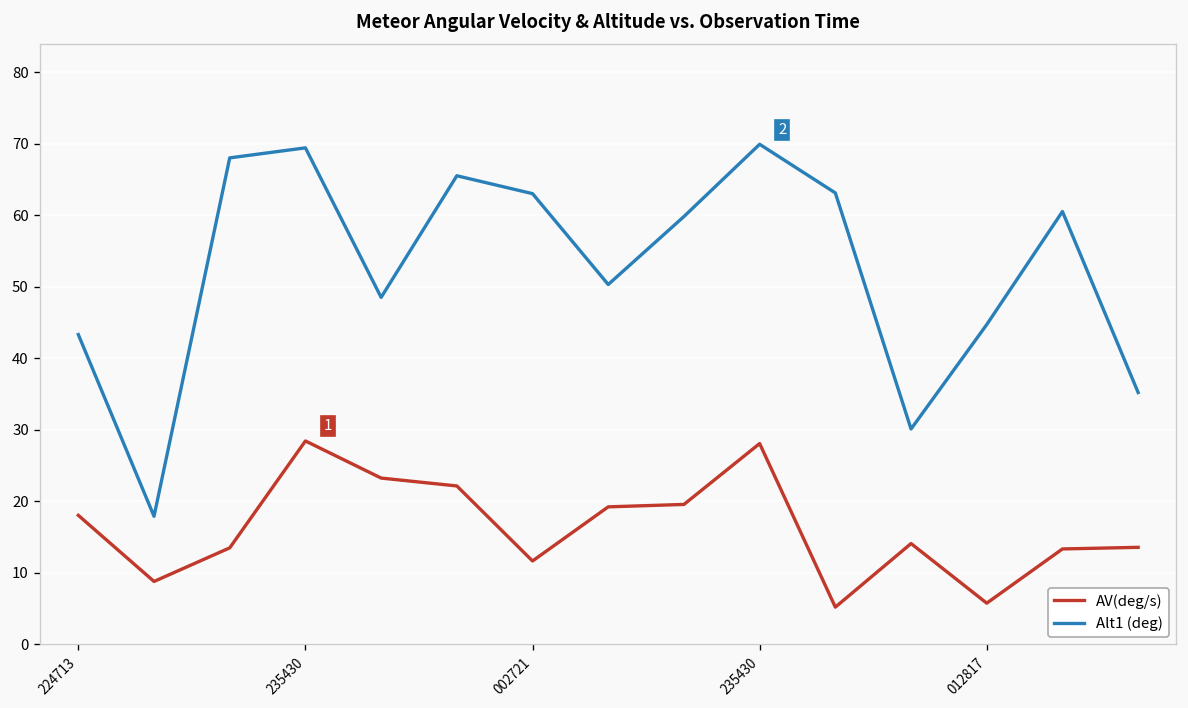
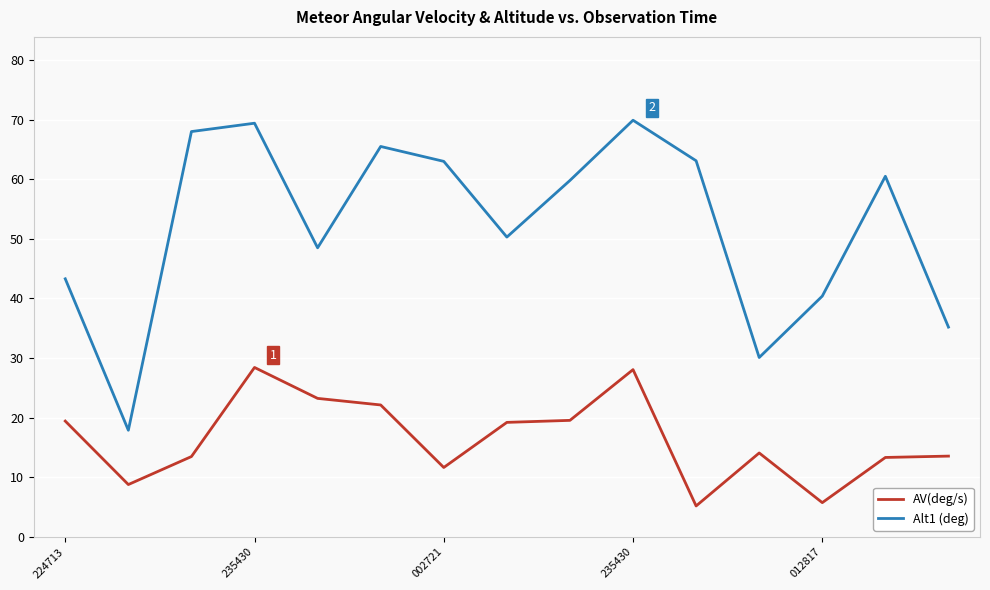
AV(deg/s), 224713: 18 -> 19
Alt1 (deg), 012817: 45 -> 40
